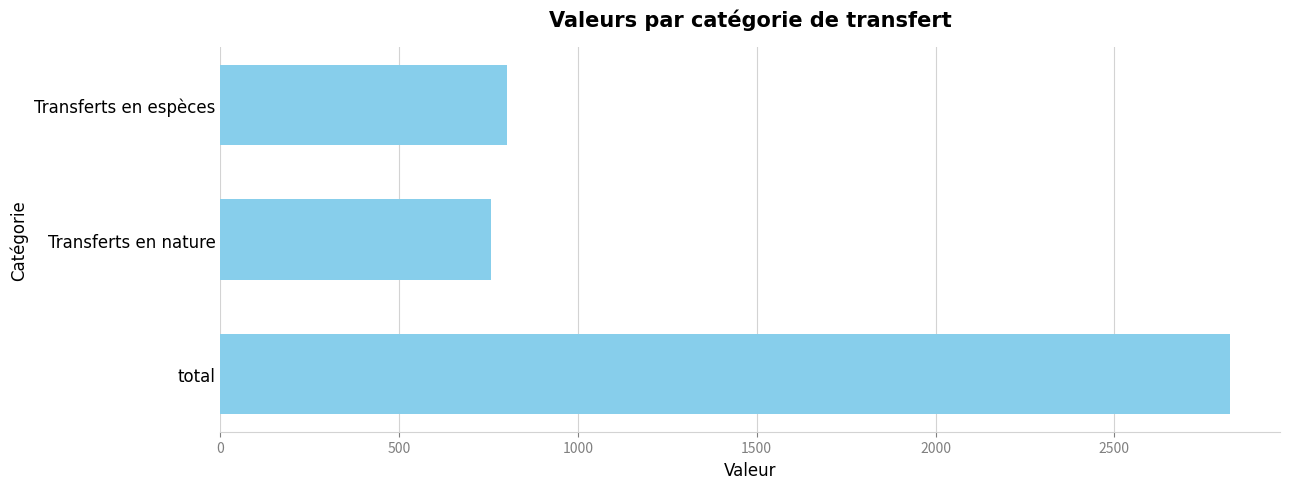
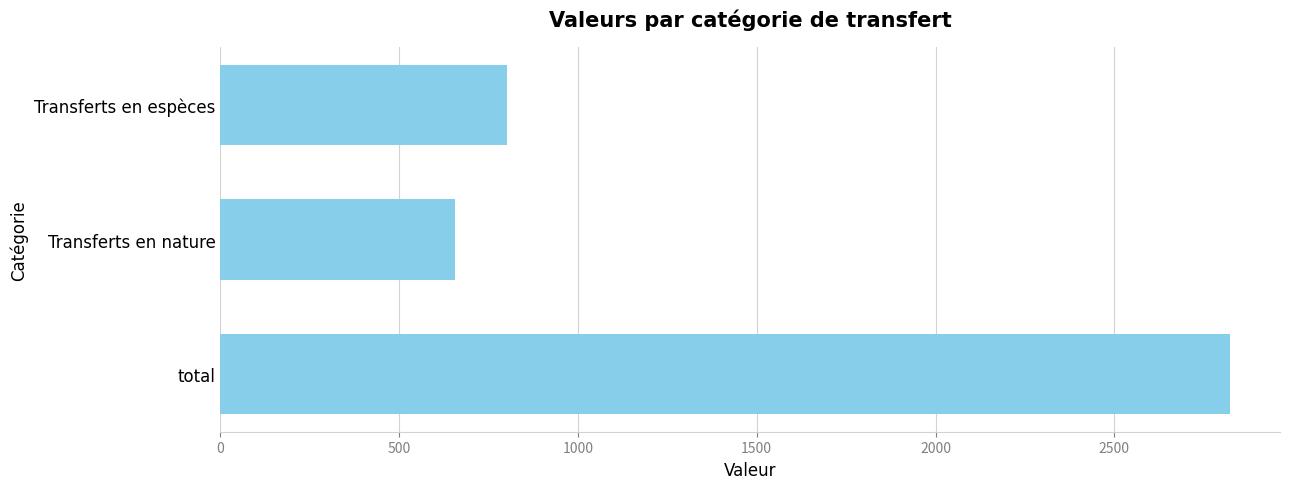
Transferts en nature: 760 -> 660
